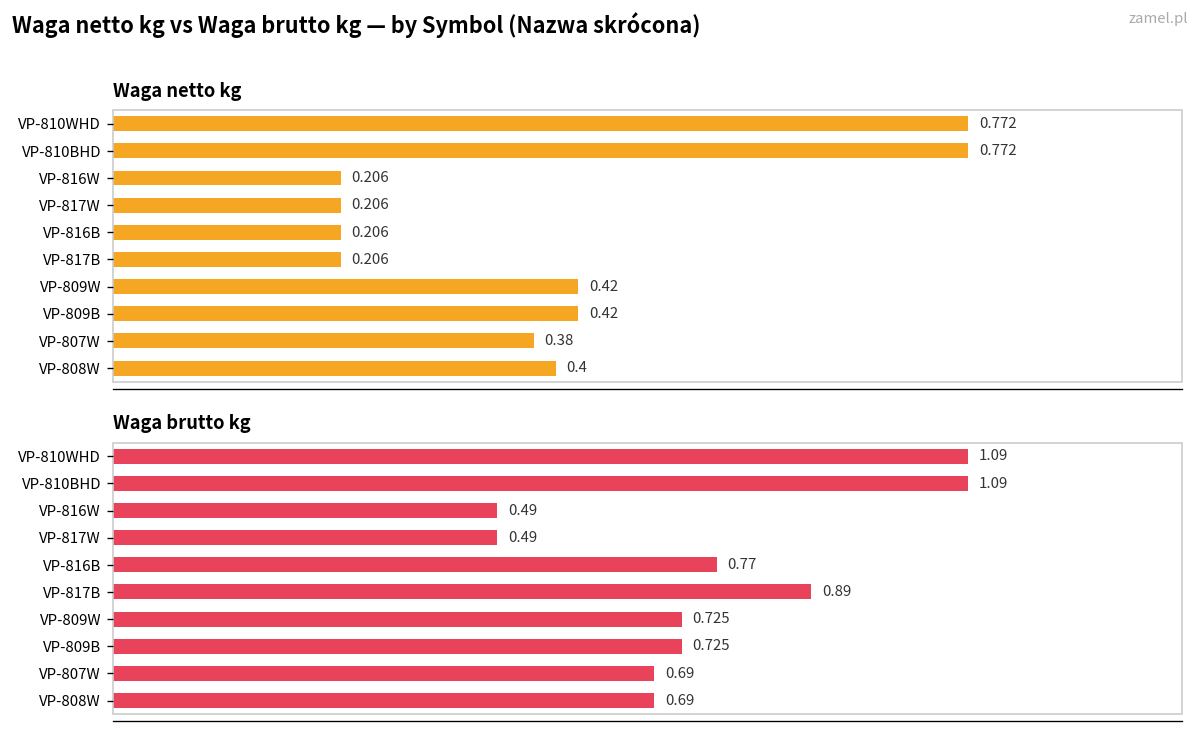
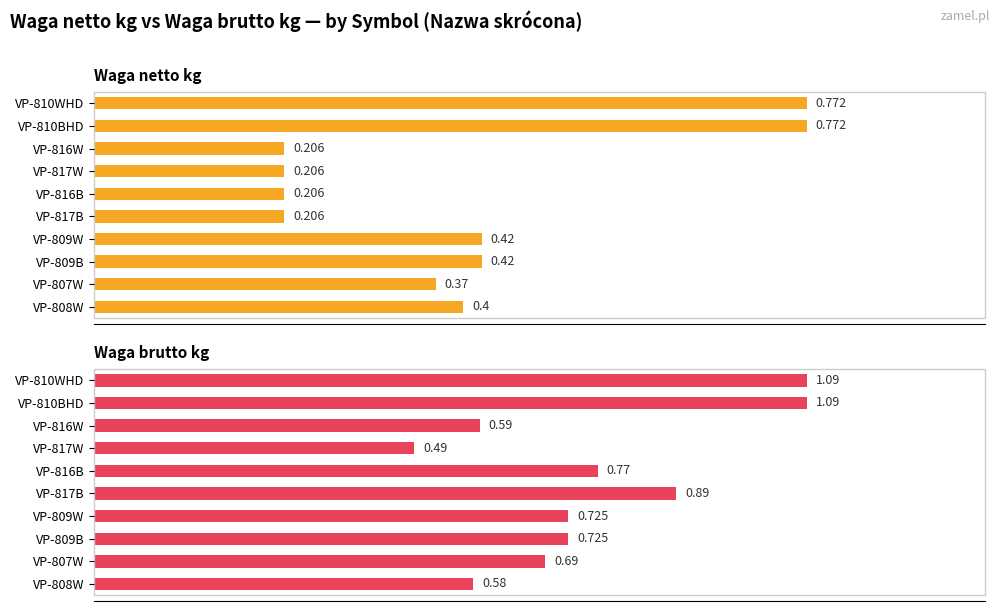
Waga netto kg, VP-807W: 0.38 -> 0.37
Waga brutto kg, VP-816W: 0.49 -> 0.59
Waga brutto kg, VP-808W: 0.69 -> 0.58
